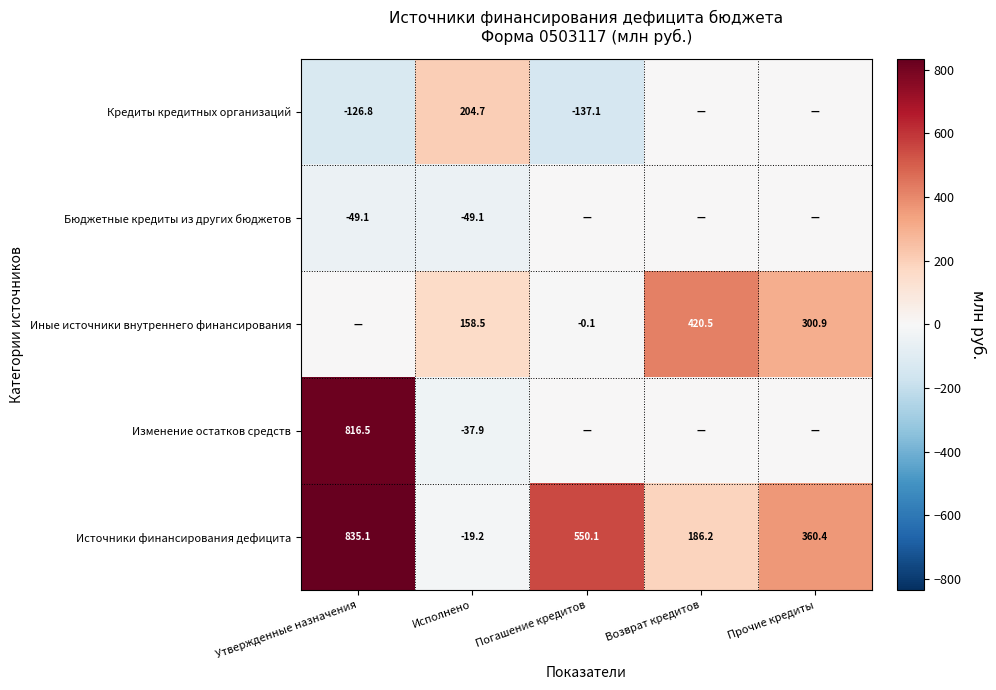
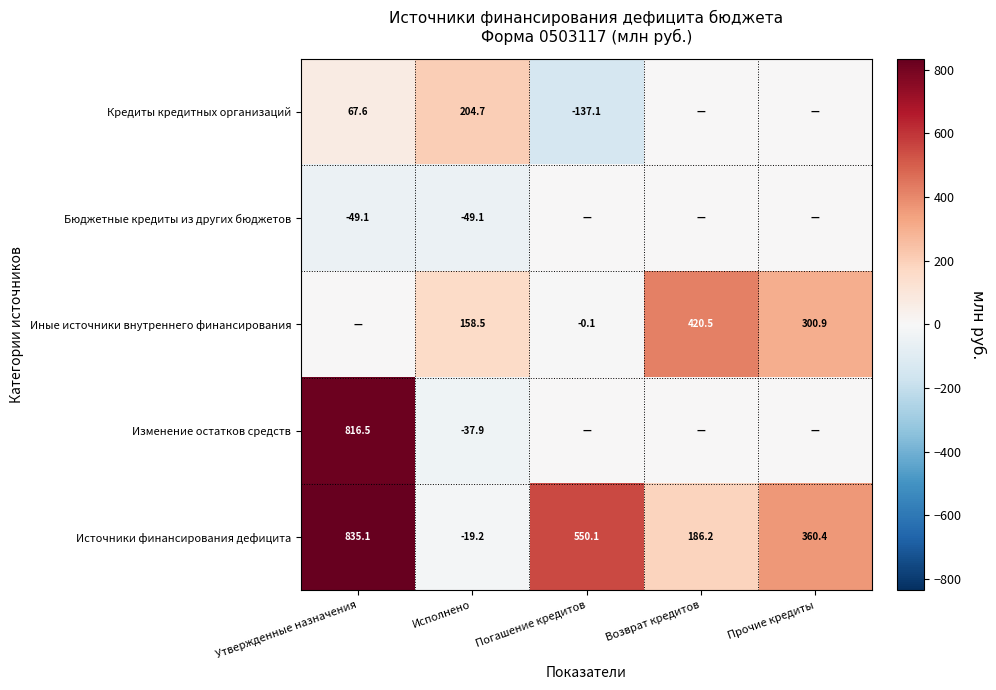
Кредиты кредитных организаций, Утвержденные назначения: -126.8 -> 67.6
